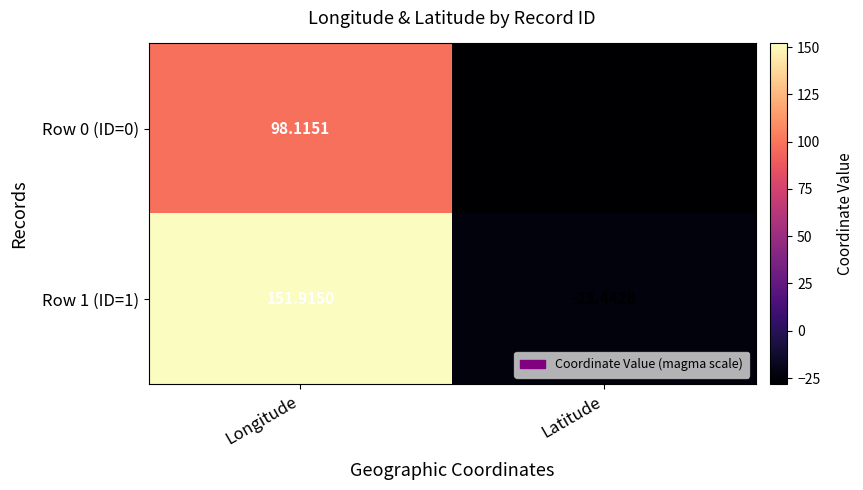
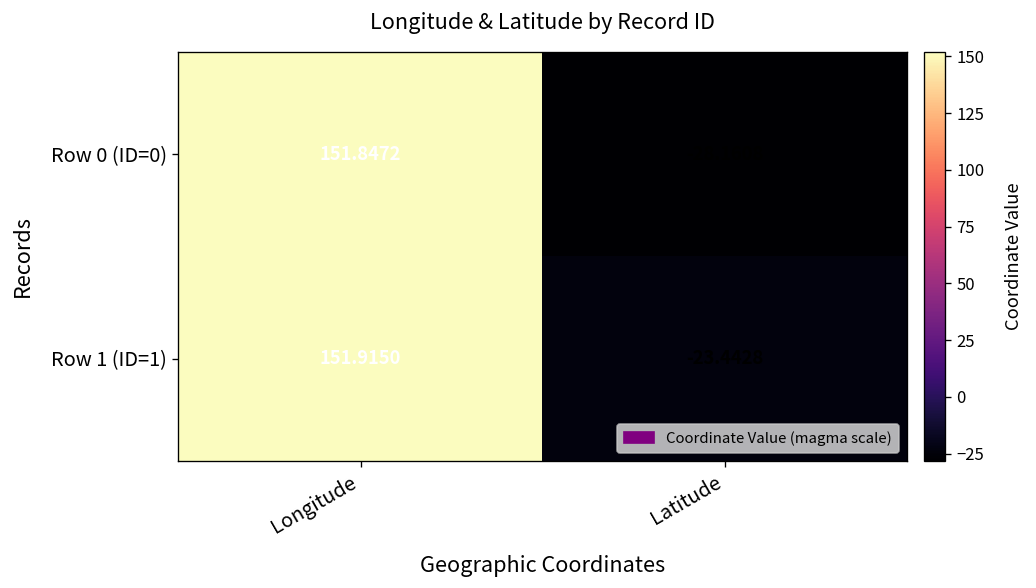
Row 0 (ID=0), Longitude: 98.1151 -> 151.8472
